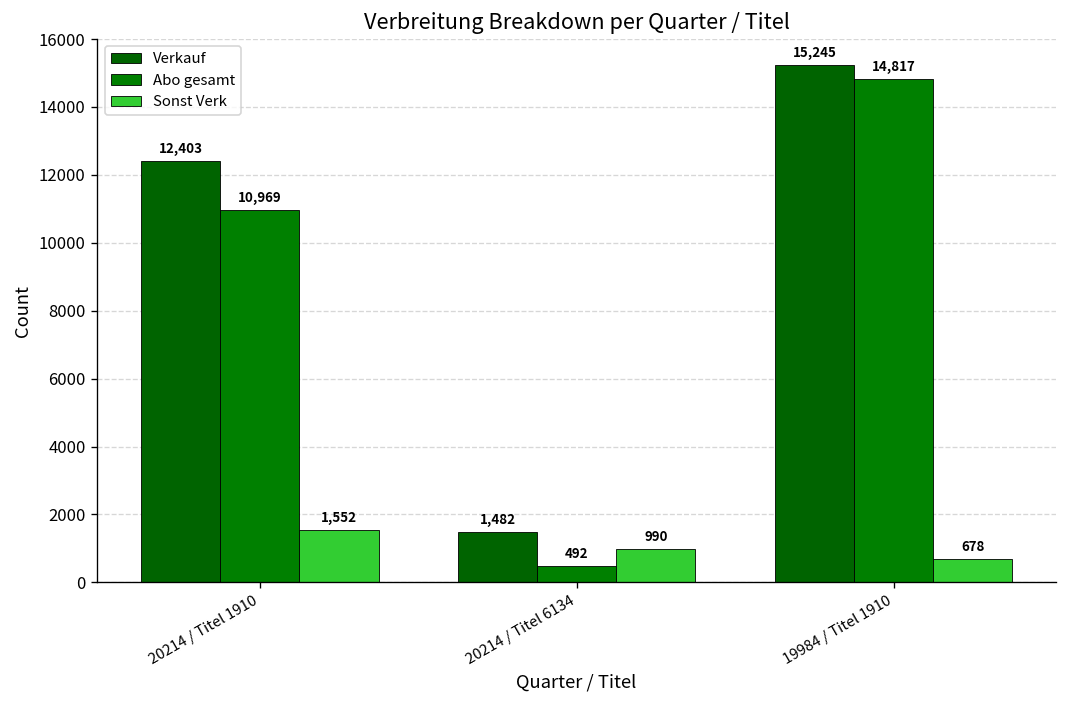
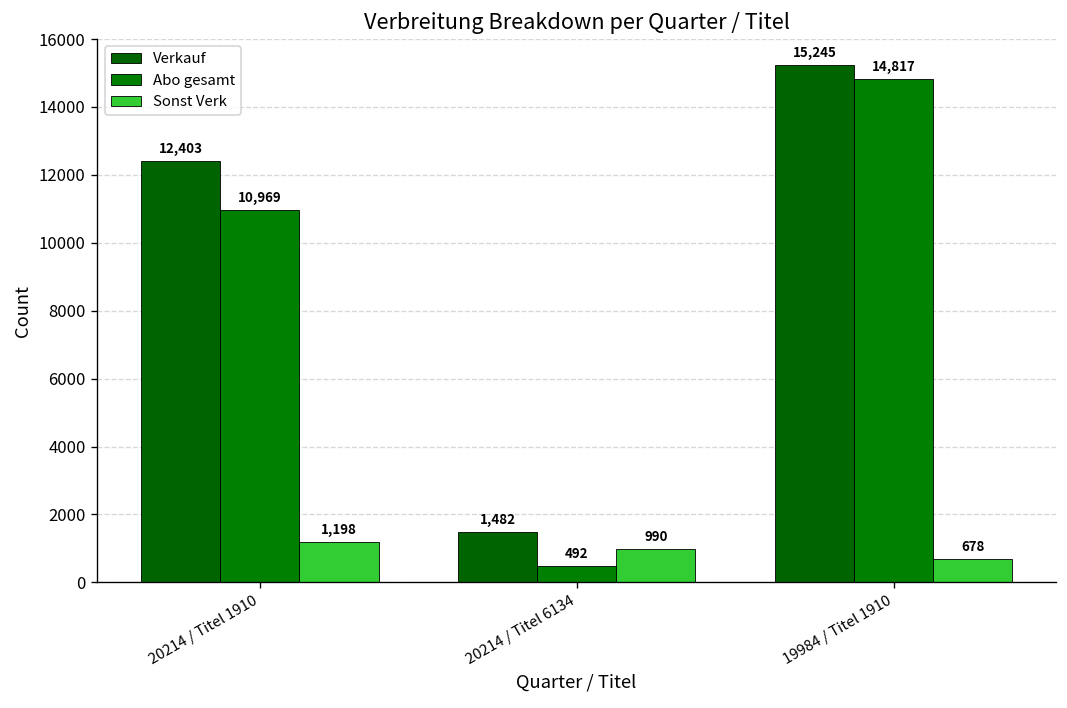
Sonst Verk, 20214 / Titel 1910: 1,552 -> 1,198
